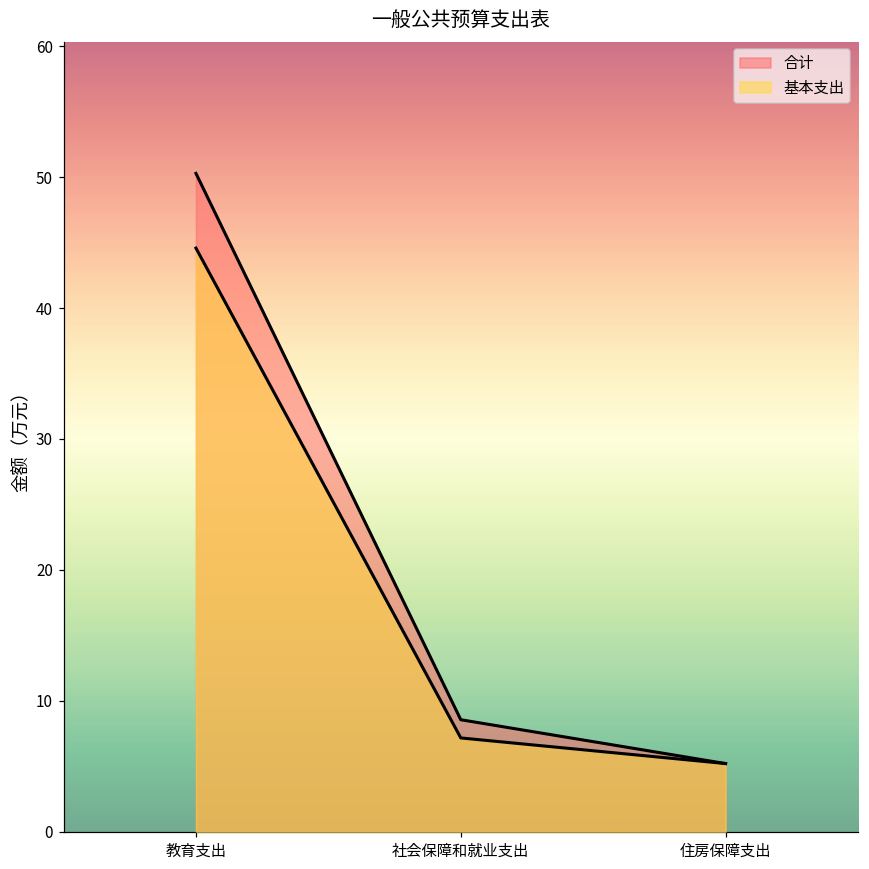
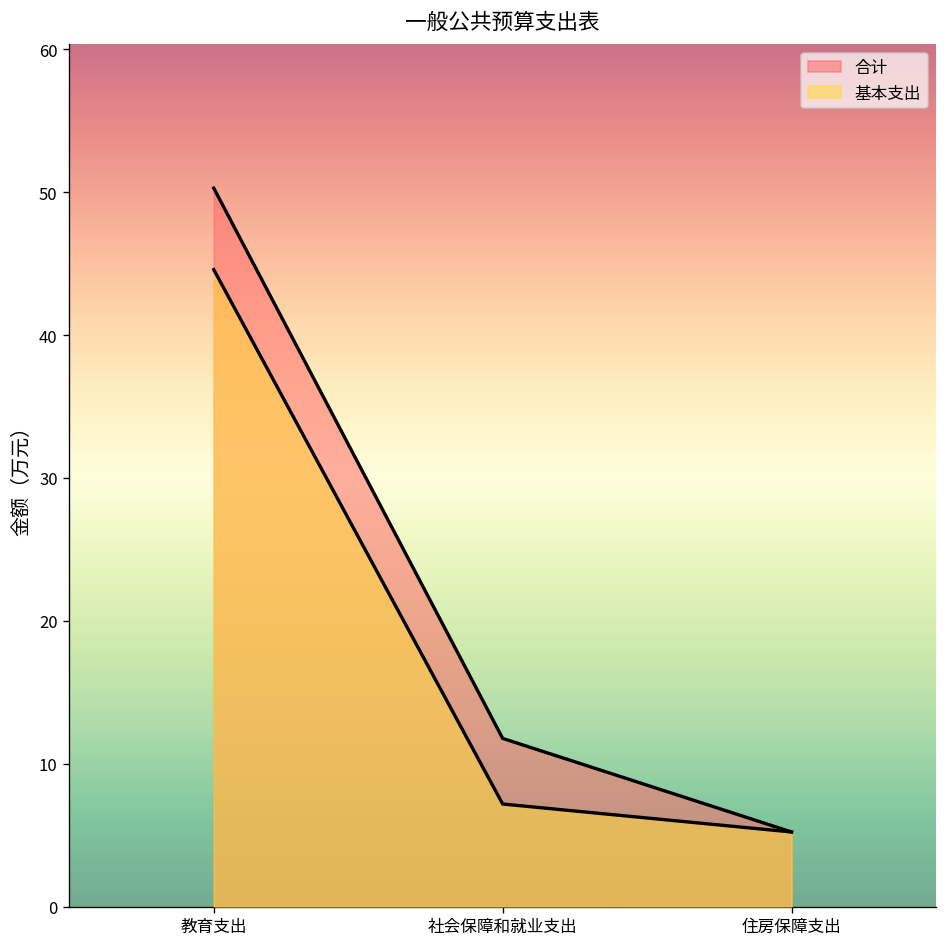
合计, 社会保障和就业支出: 8.6 -> 11.8
